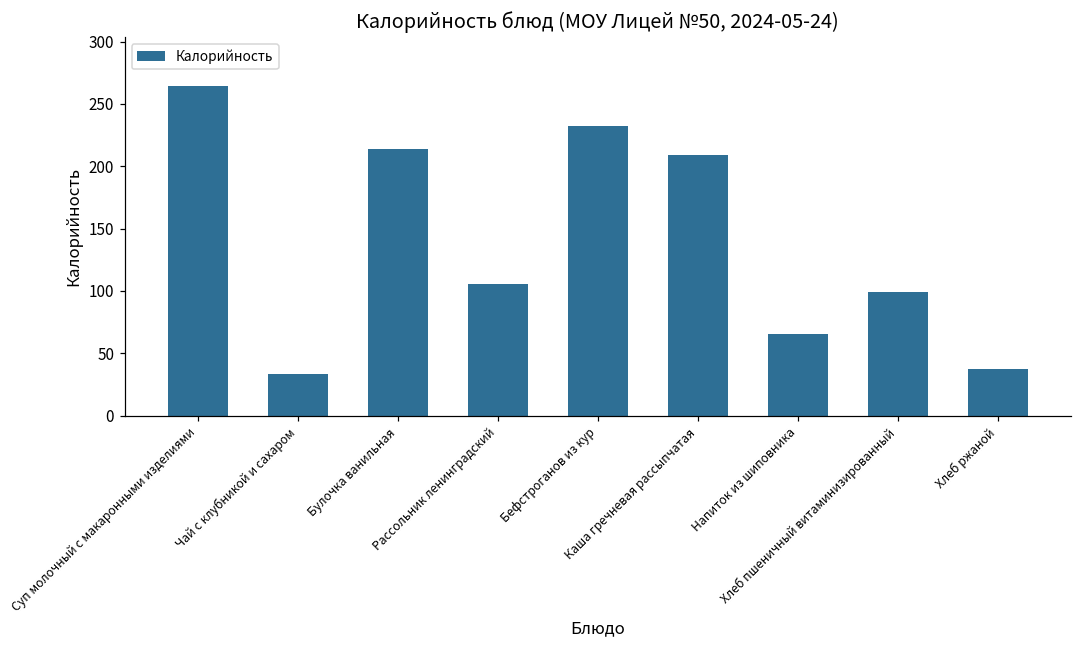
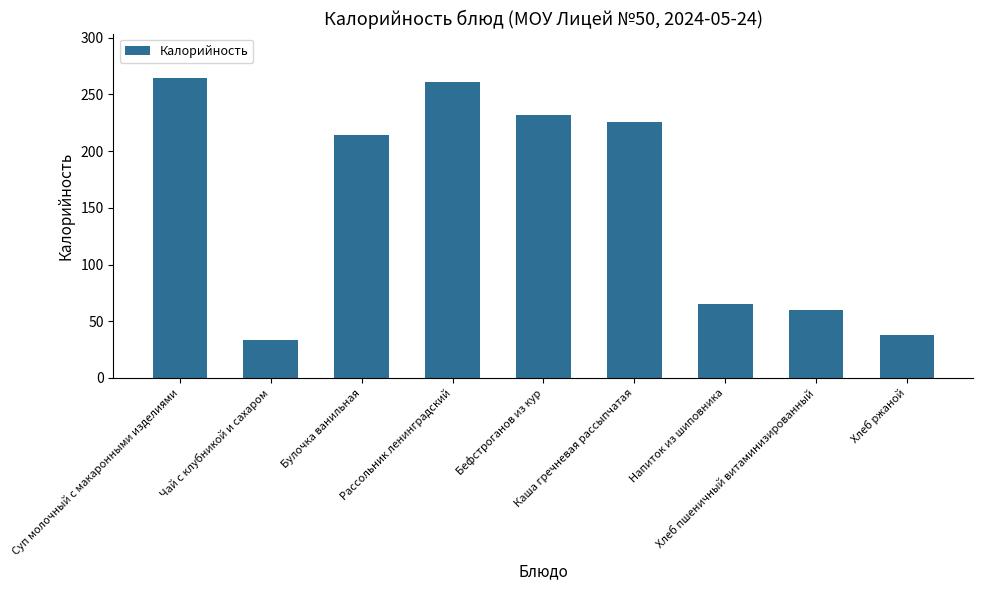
Рассольник ленинградский: 105 -> 261
Каша гречневая рассыпчатая: 209 -> 226
Хлеб пшеничный витаминизированный: 99 -> 60
